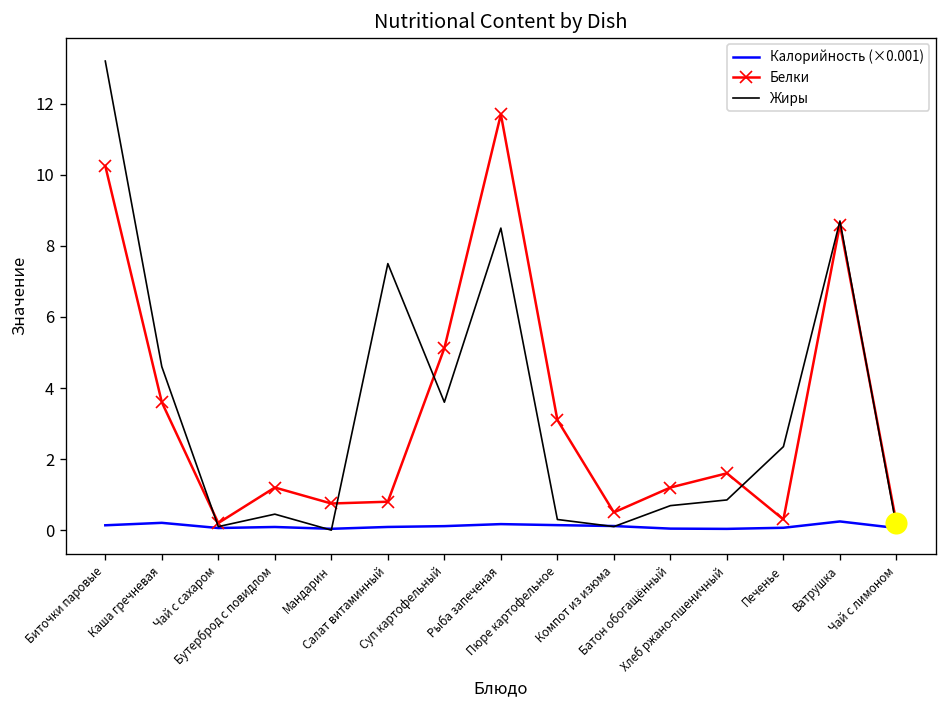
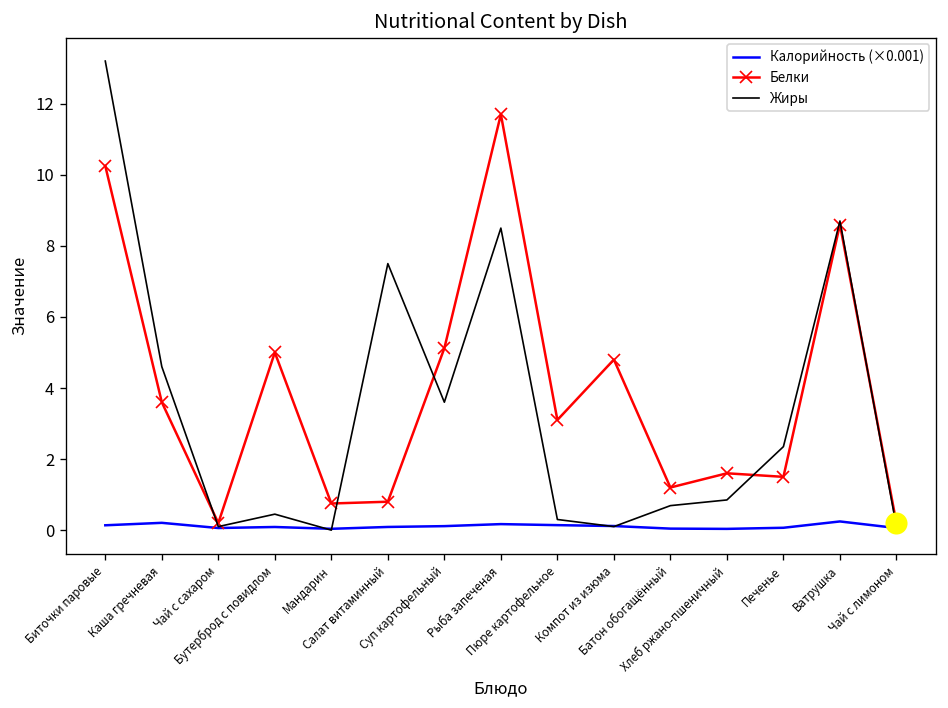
Белки, Бутерброд с повидлом: 1.2 -> 5.0
Белки, Компот из изюма: 0.5 -> 4.8
Белки, Печенье: 0.3 -> 1.5
